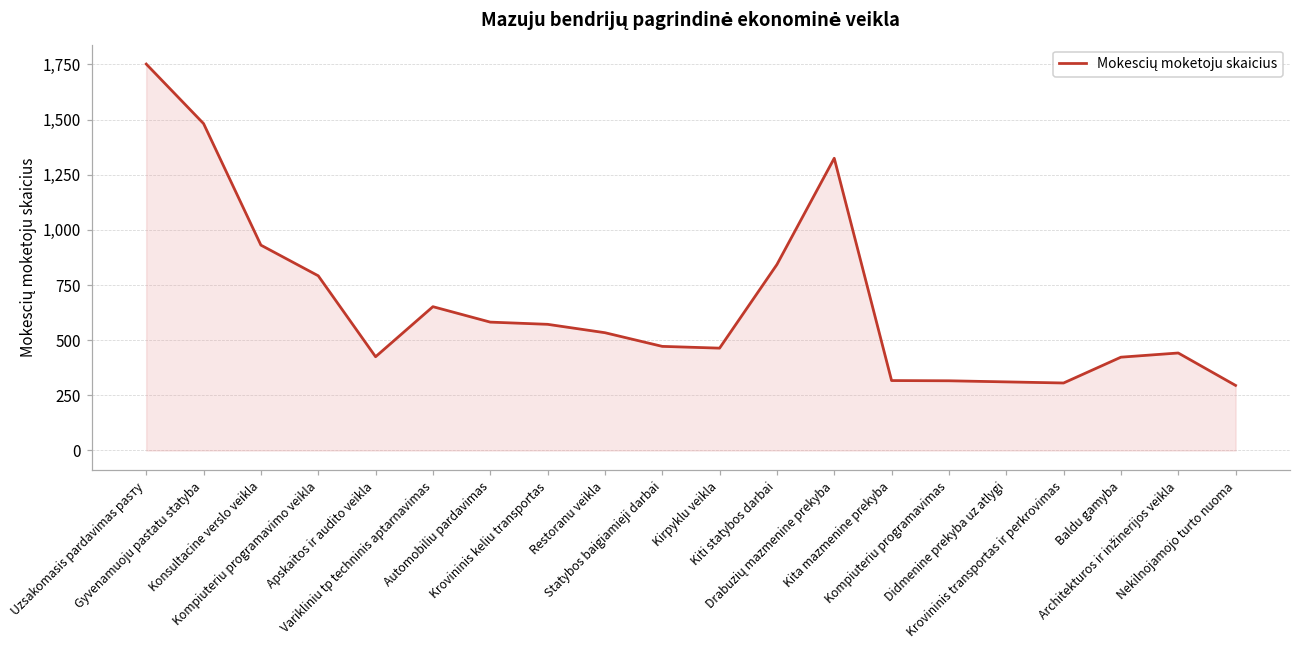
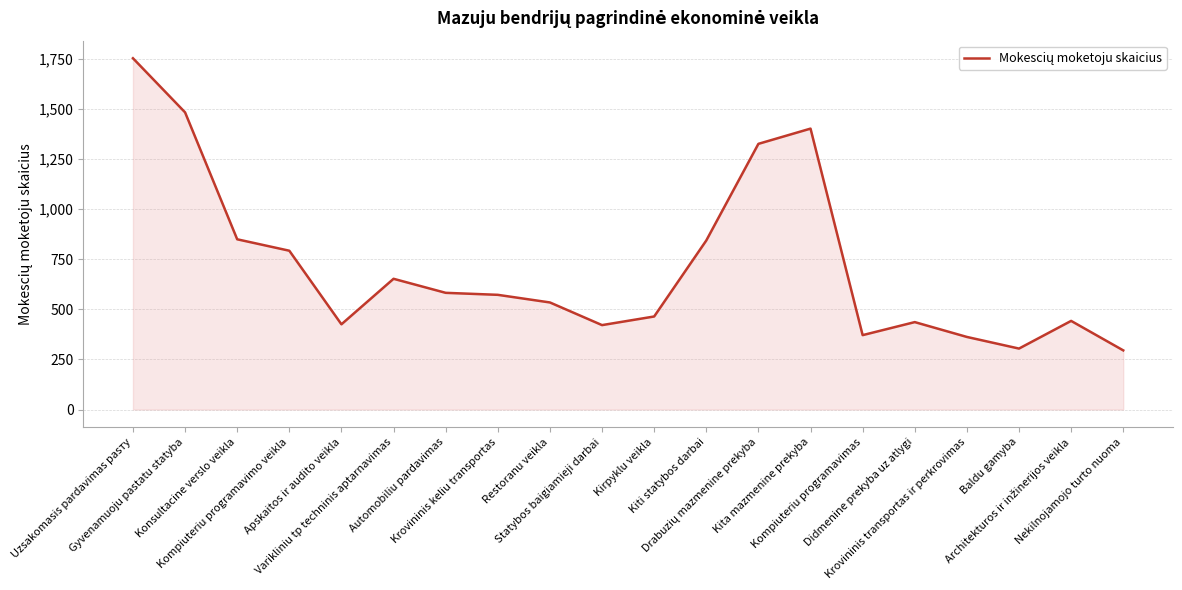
Konsultacine verslo veikla: 930 -> 850
Statybos baigiamieji darbai: 470 -> 420
Kita mazmenine prekyba: 320 -> 1,400
Kompiuteriu programavimas: 320 -> 370
Didmenine prekyba uz atlygi: 310 -> 440
Krovininis transportas ir perkrovimas: 310 -> 360
Baldu gamyba: 420 -> 300
